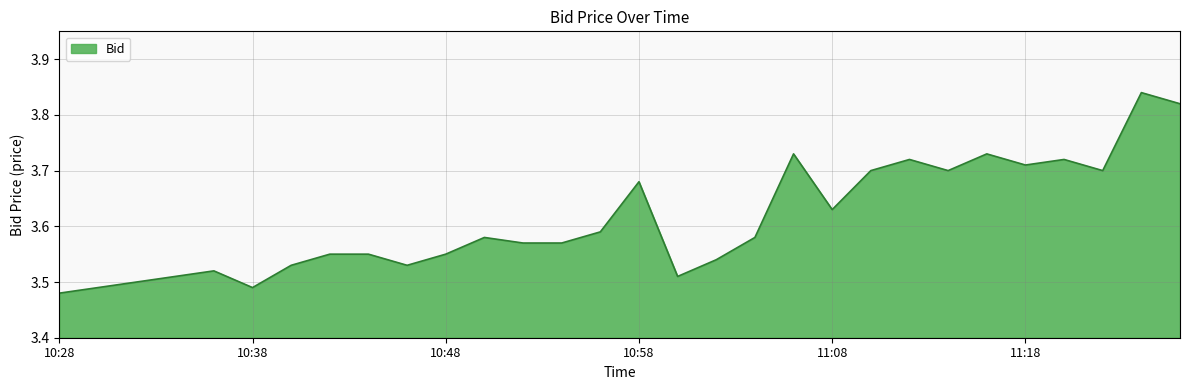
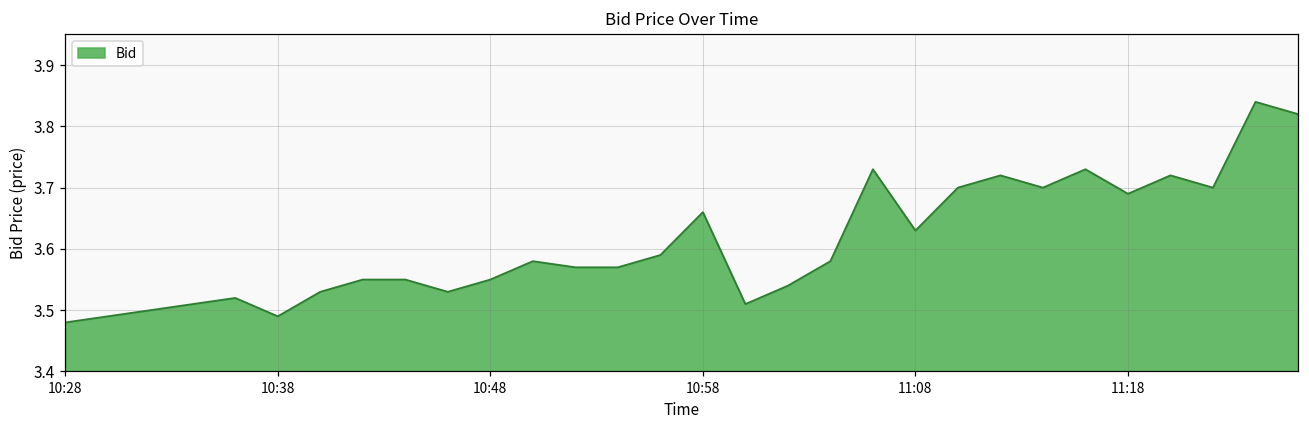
10:58: 3.68 -> 3.66
11:18: 3.71 -> 3.69
